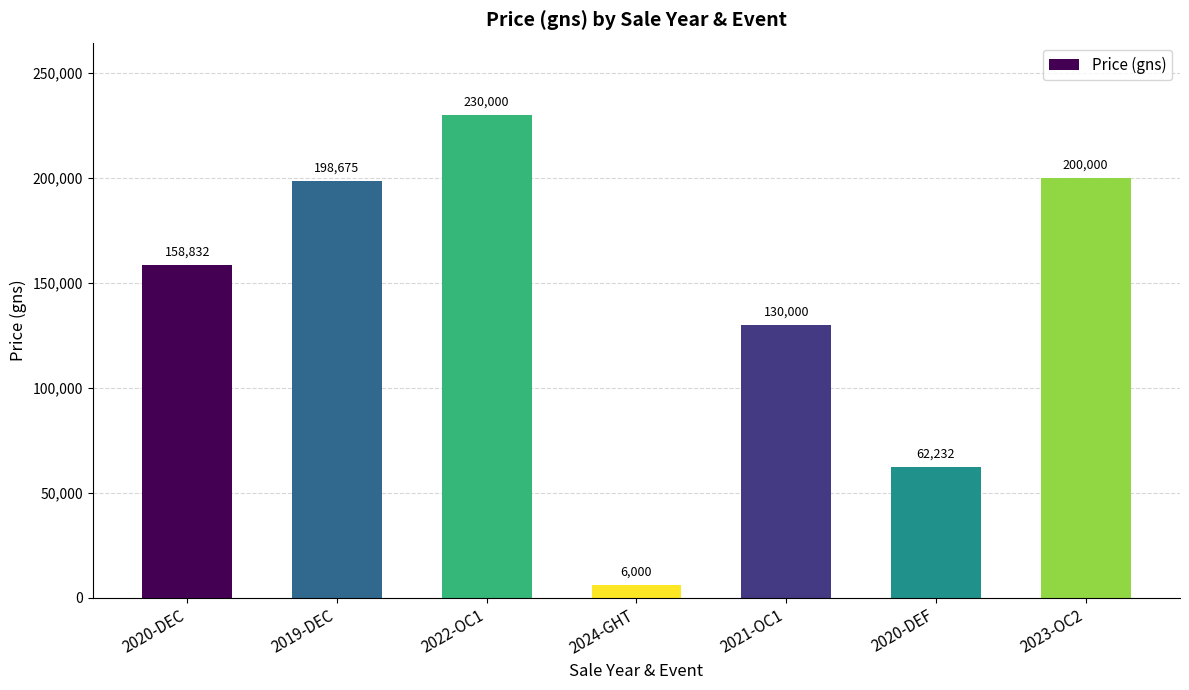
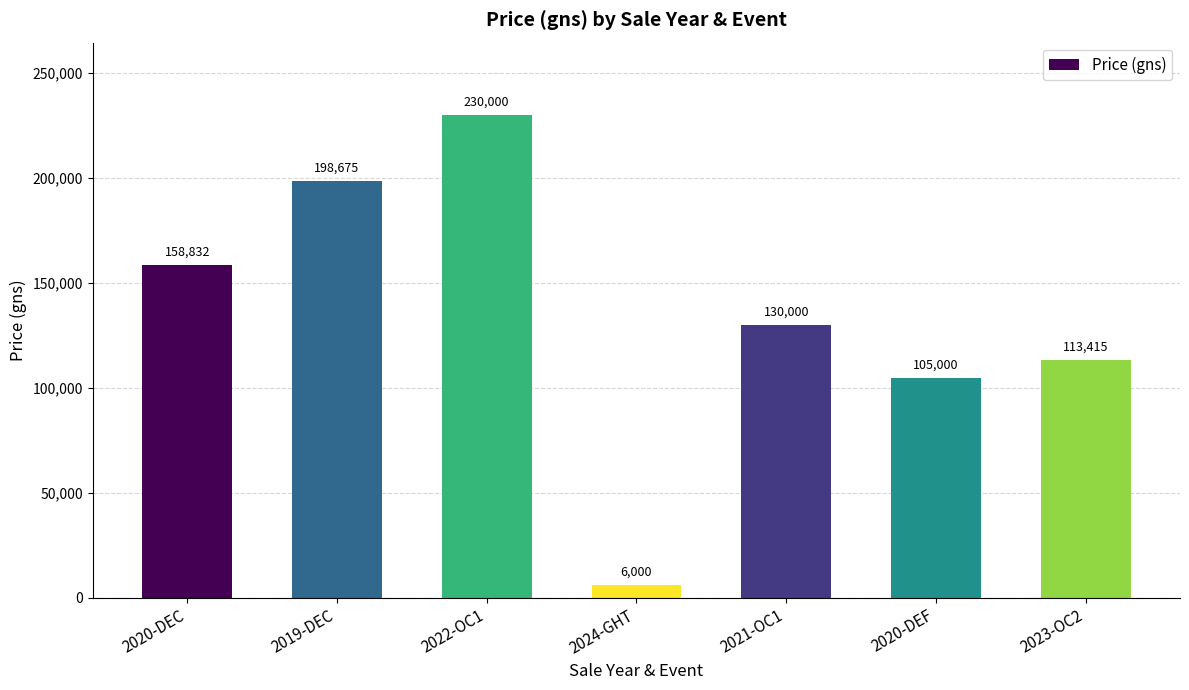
2020-DEF: 62,232 -> 105,000
2023-OC2: 200,000 -> 113,415
